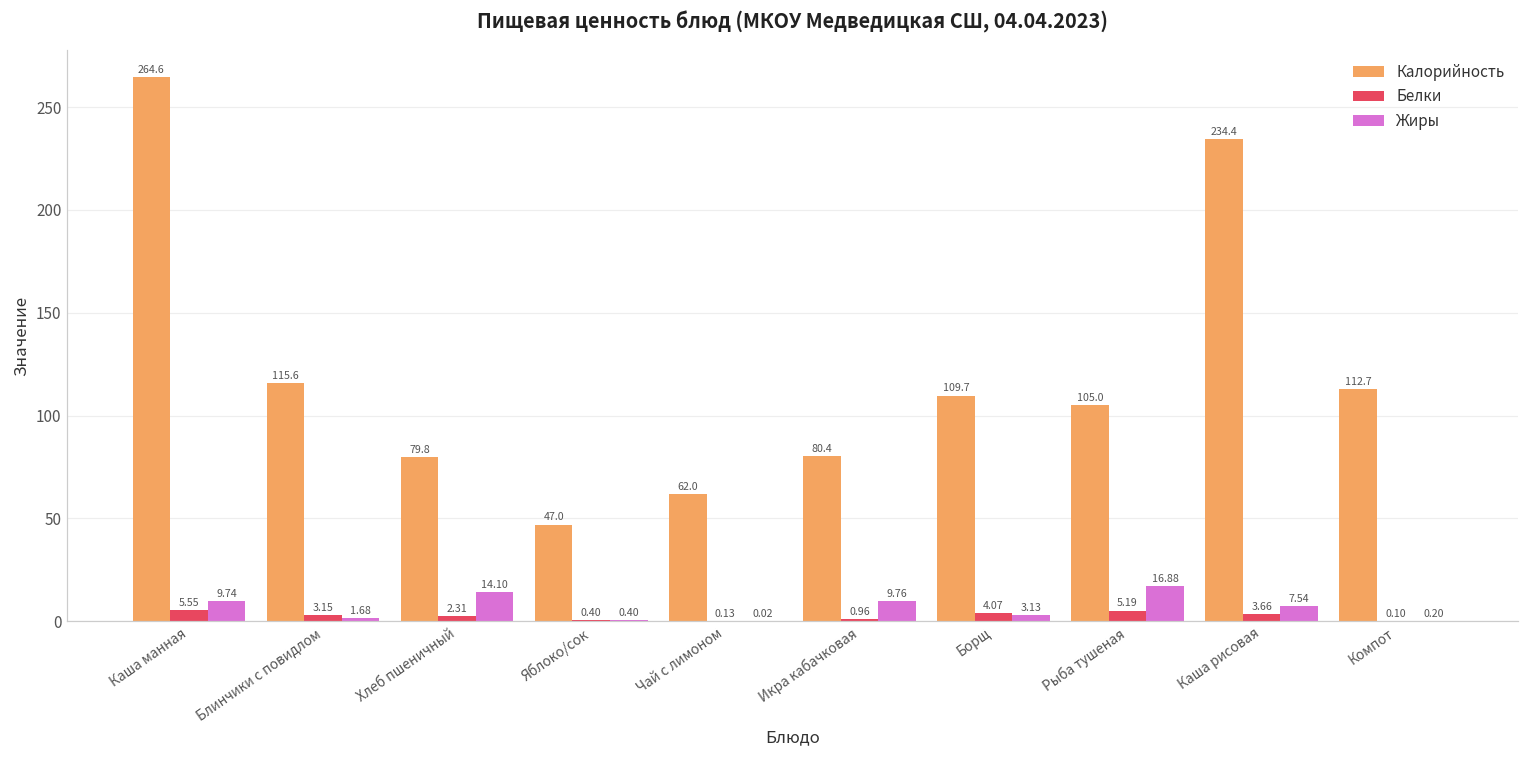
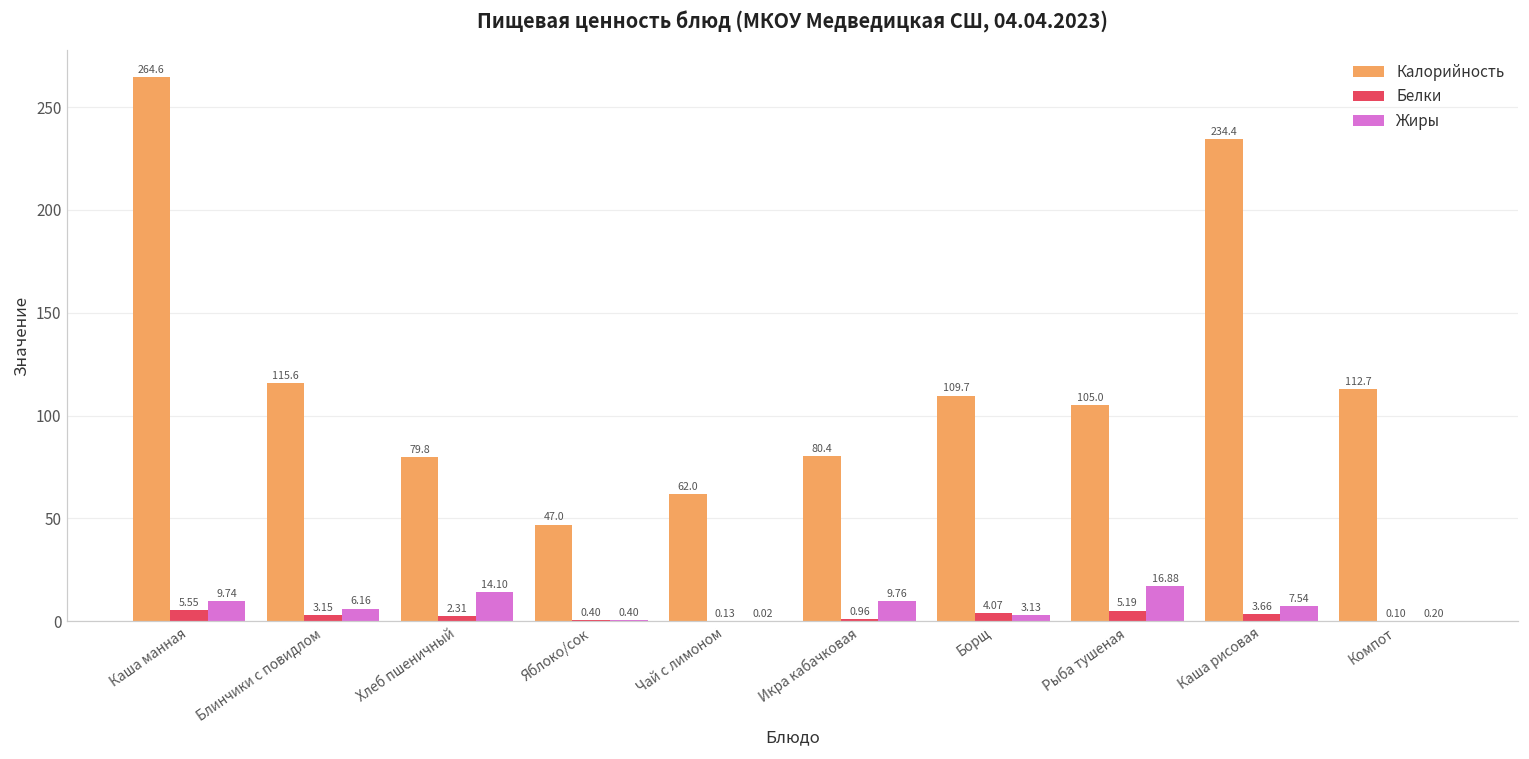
Жиры, Блинчики с повидлом: 1.68 -> 6.16
